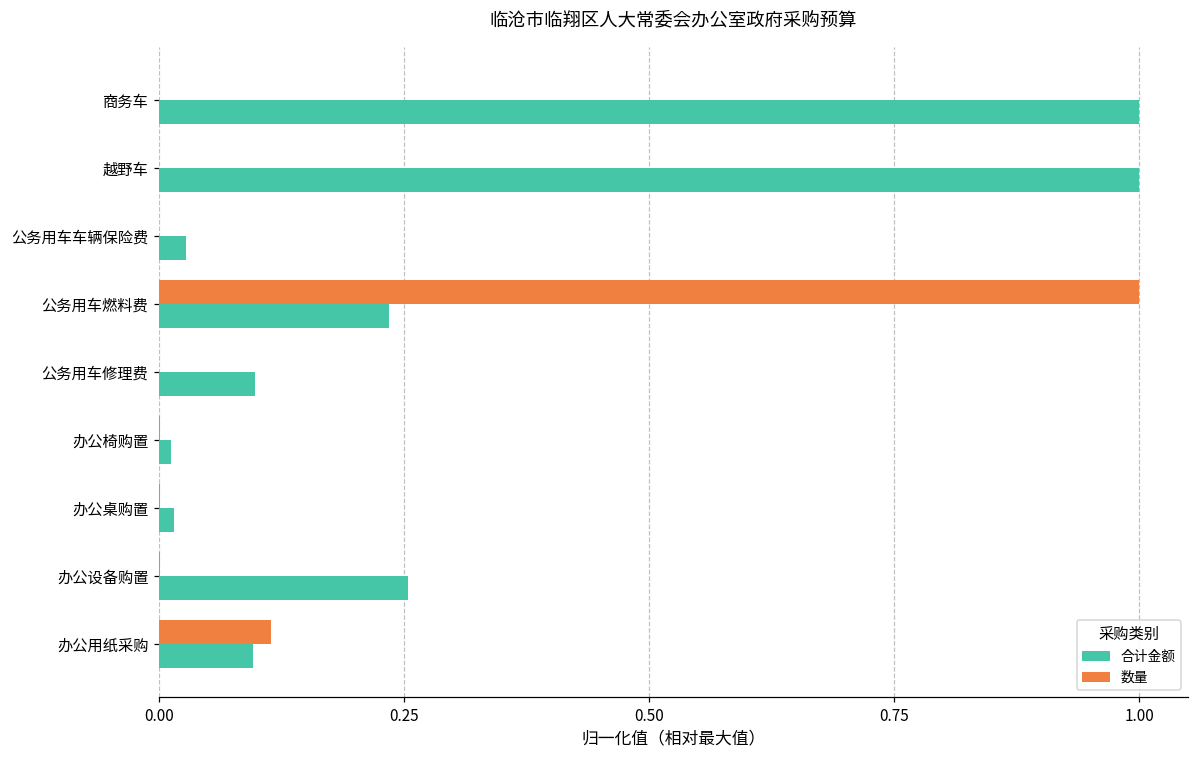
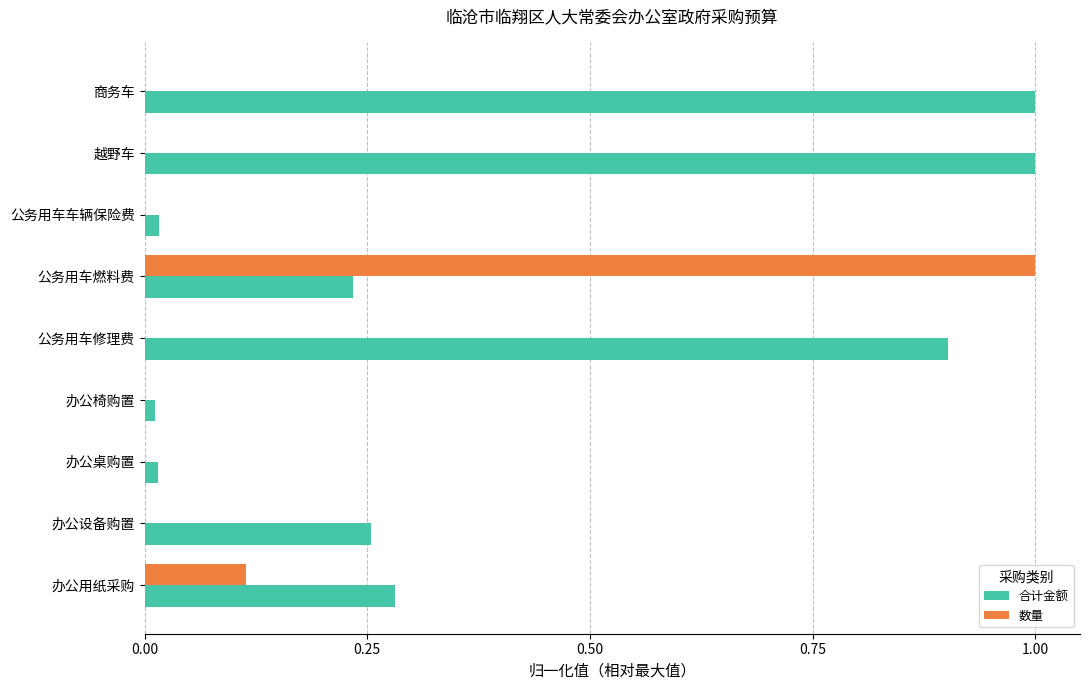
合计金额, 公务用车车辆保险费: 0.03 -> 0.02
合计金额, 公务用车修理费: 0.10 -> 0.90
合计金额, 办公用纸采购: 0.10 -> 0.28
